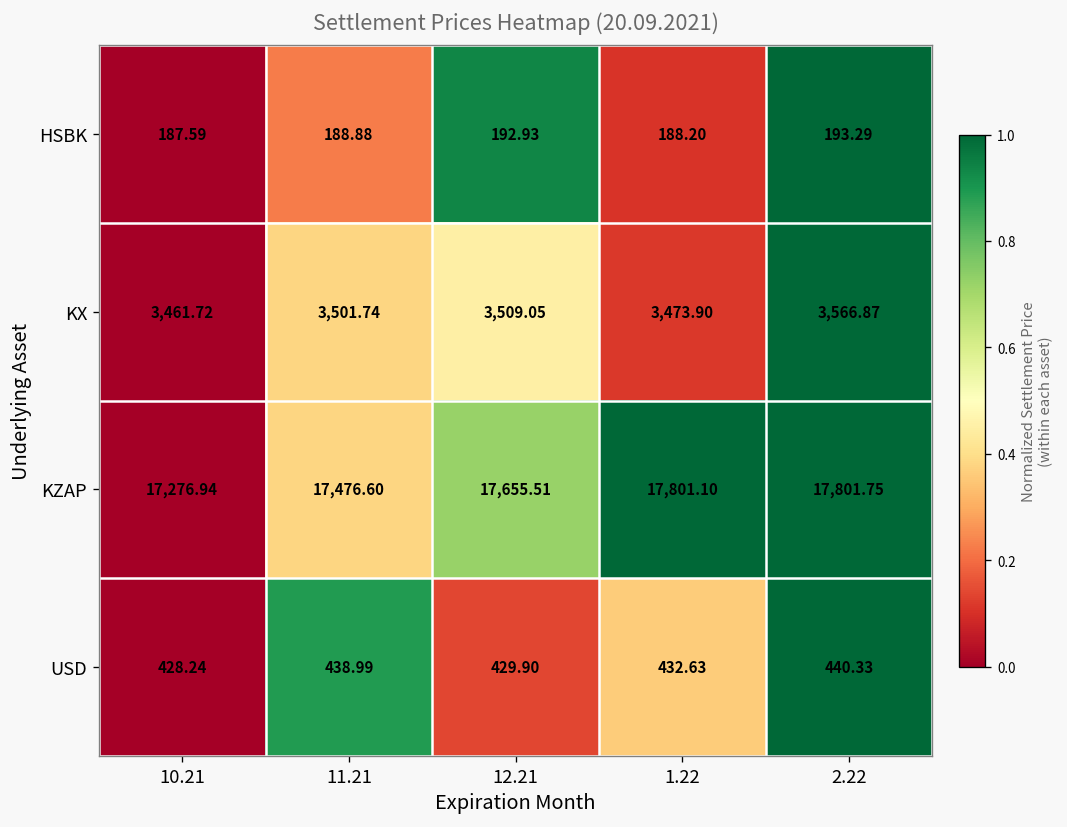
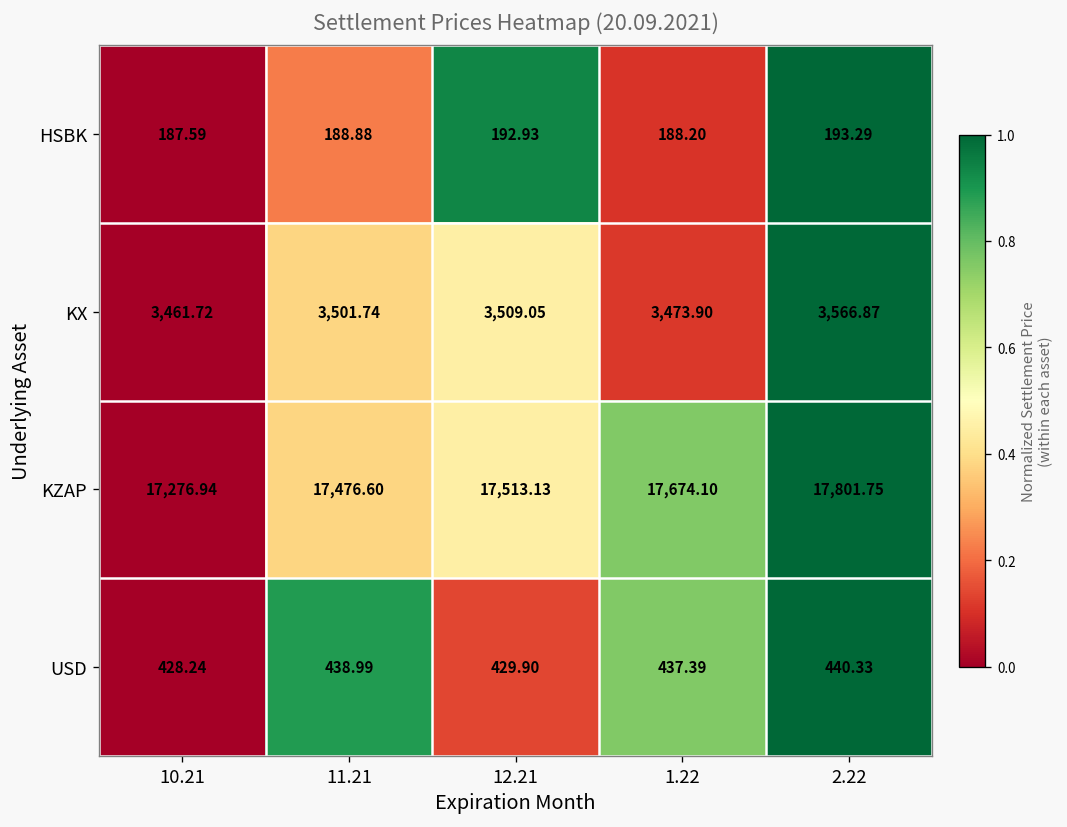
KZAP, 12.21: 17,655.51 -> 17,513.13
KZAP, 1.22: 17,801.10 -> 17,674.10
USD, 1.22: 432.63 -> 437.39
